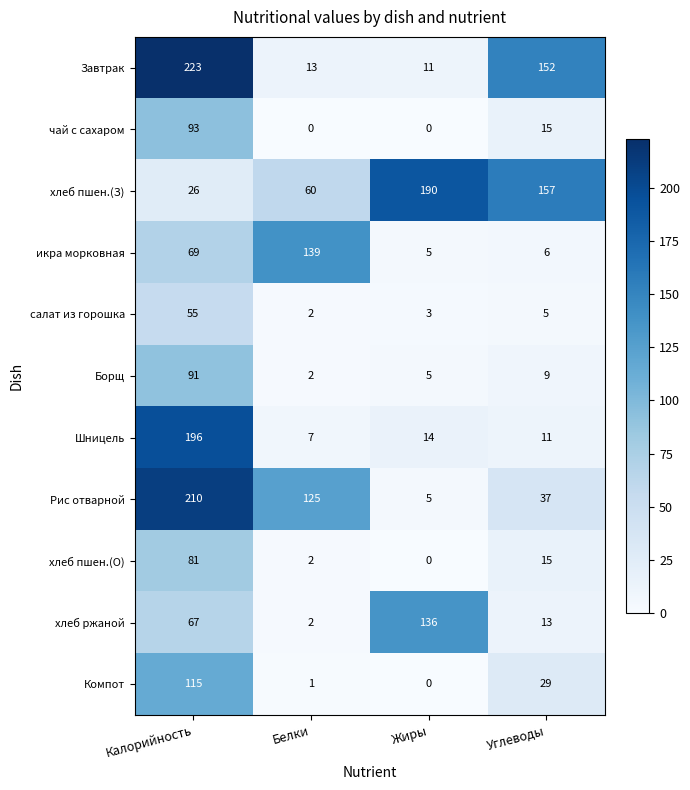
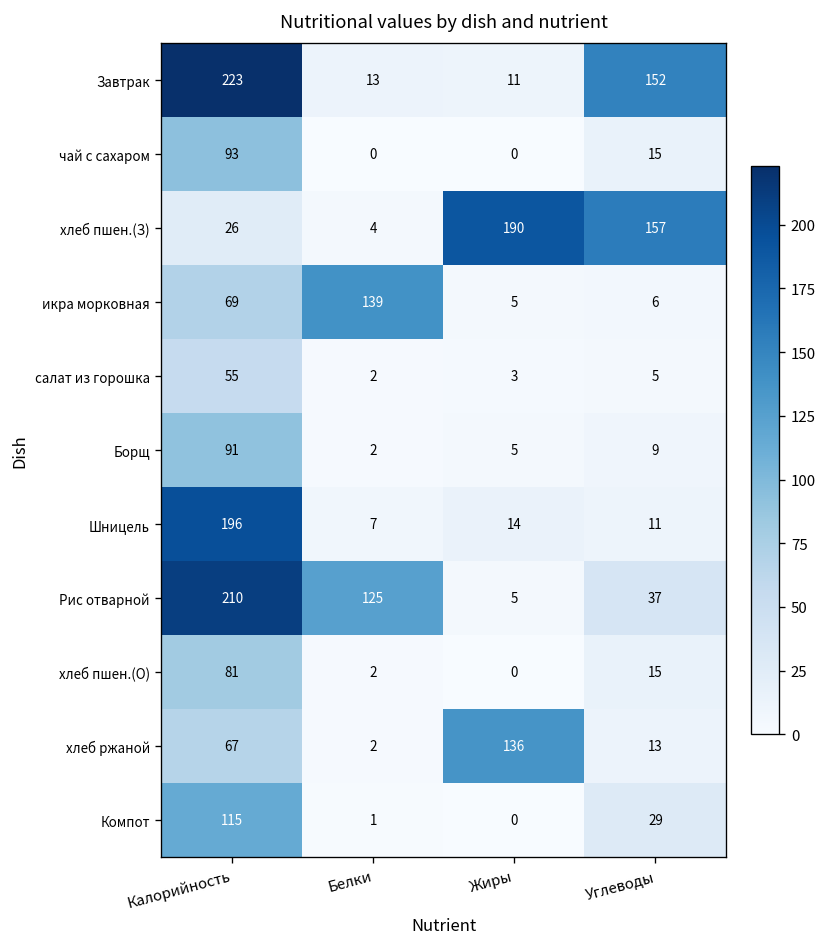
хлеб пшен.(З), Белки: 60 -> 4
